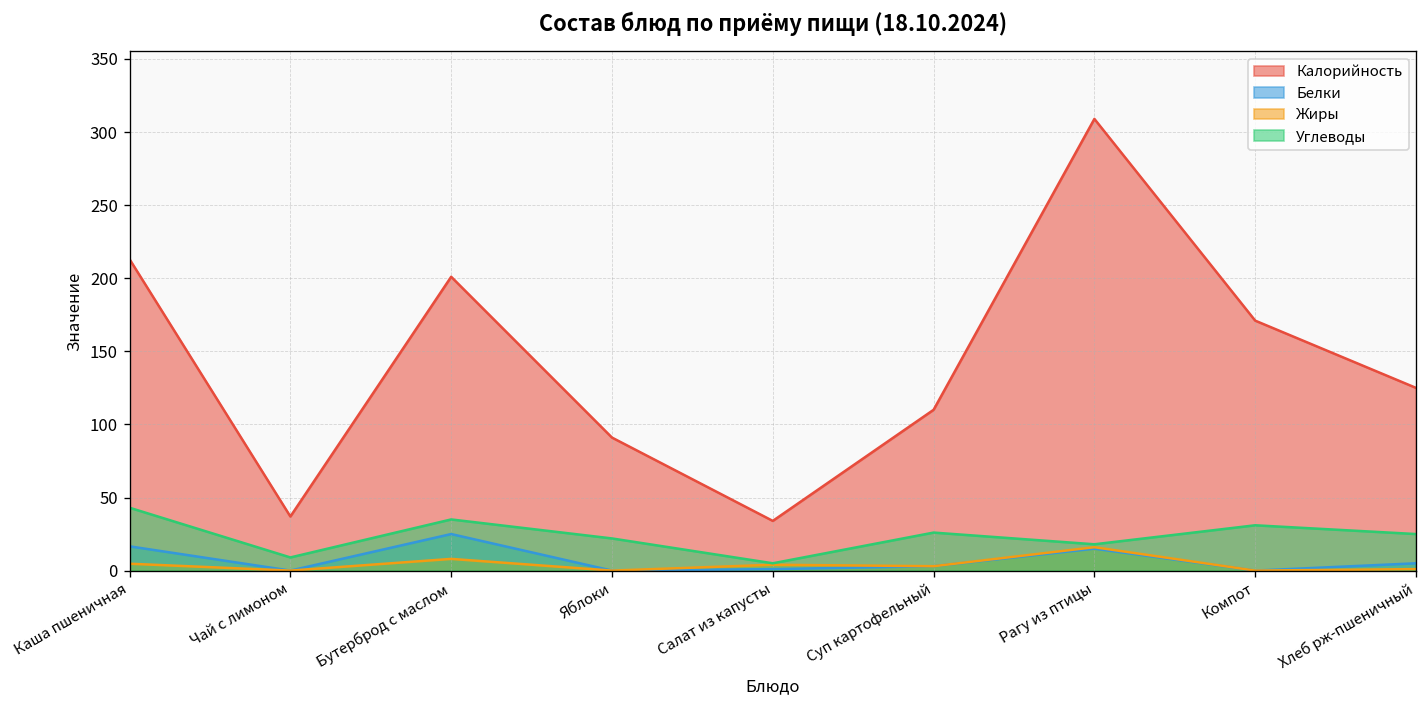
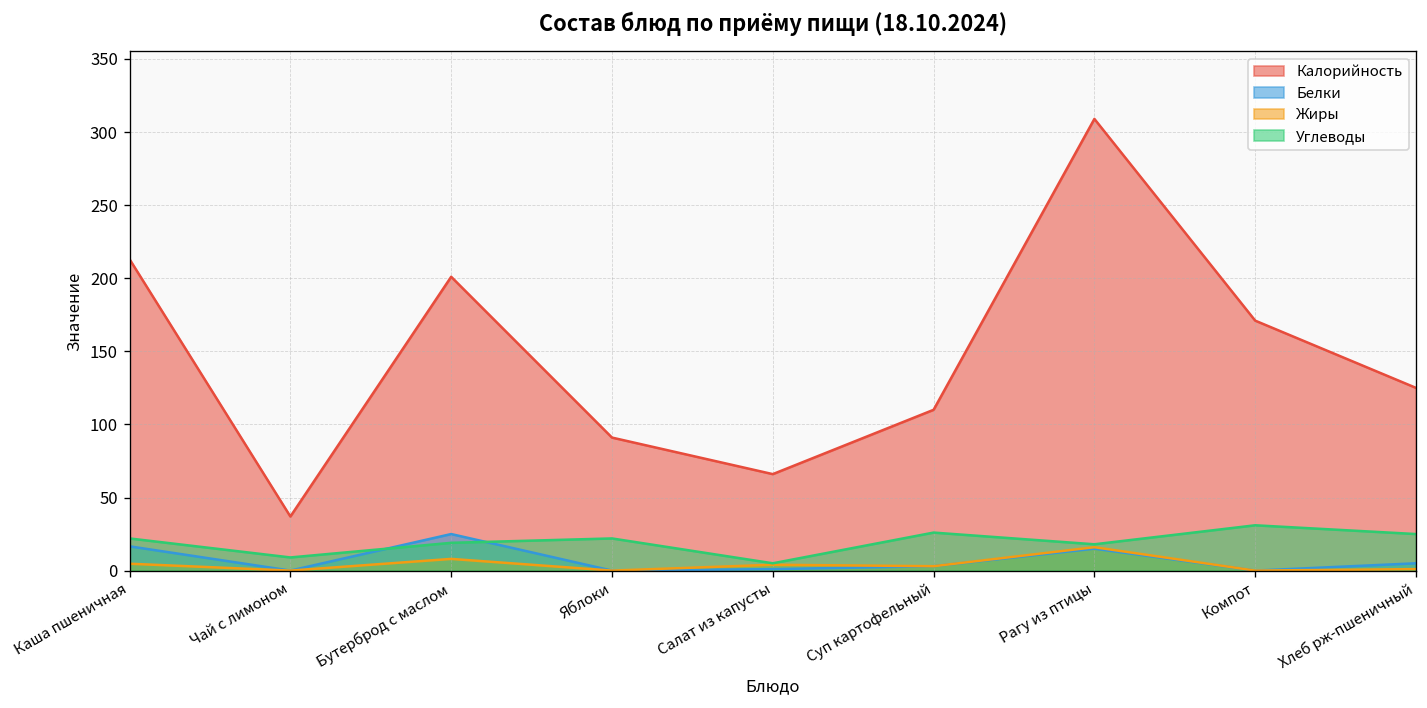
Углеводы, Каша пшеничная: 43 -> 22
Углеводы, Бутерброд с маслом: 35 -> 19
Калорийность, Салат из капусты: 34 -> 66
